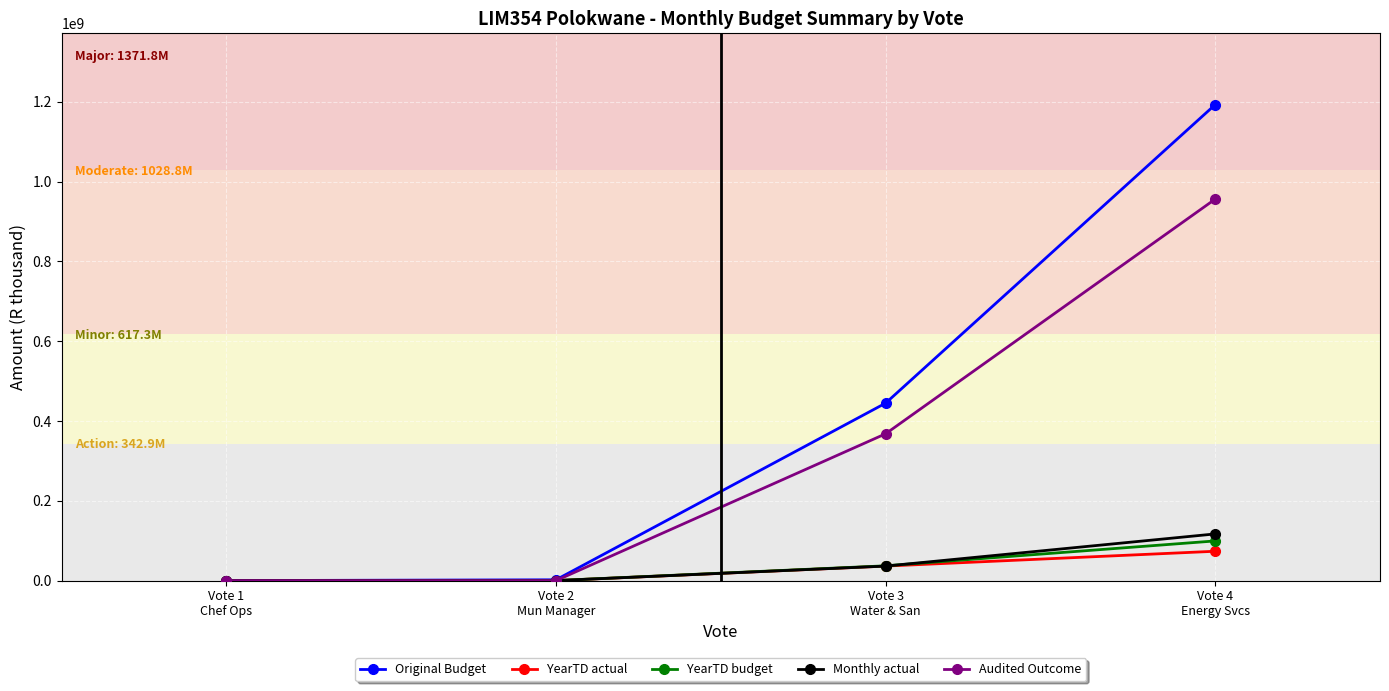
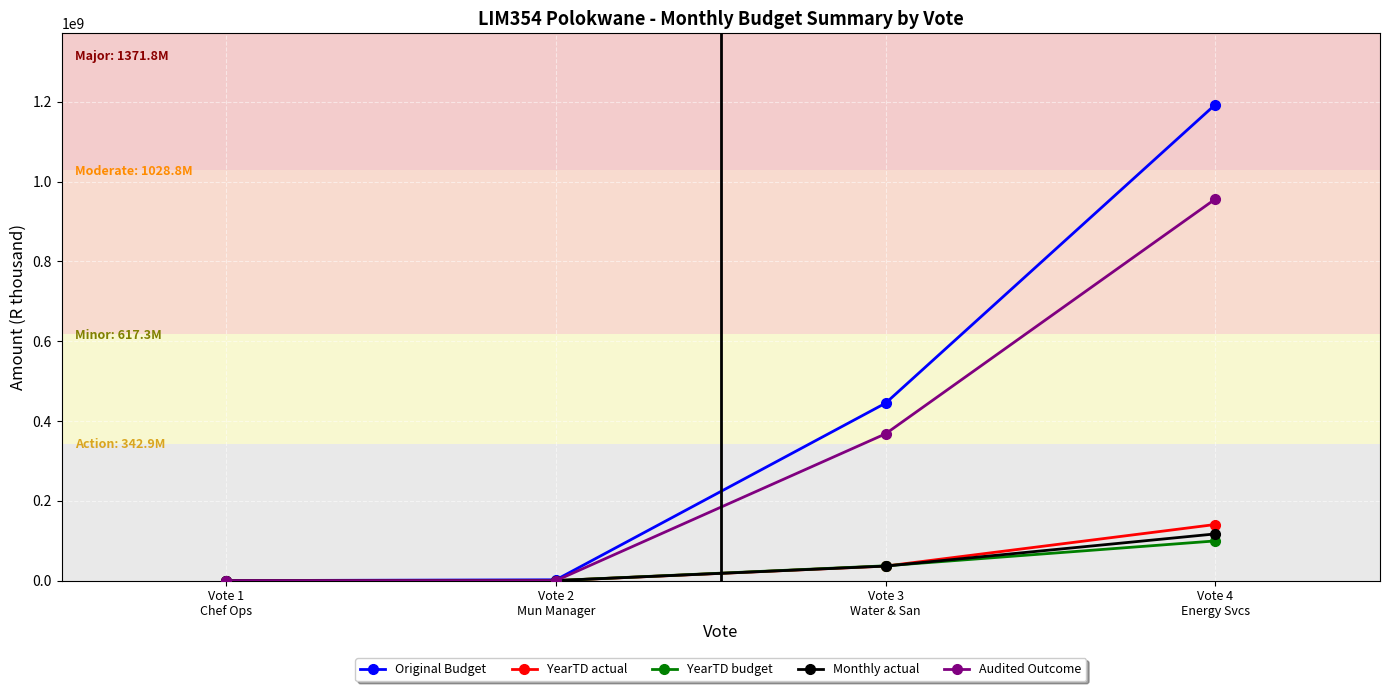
YearTD actual, Vote 4 Energy Svcs: 70000000 -> 140000000
